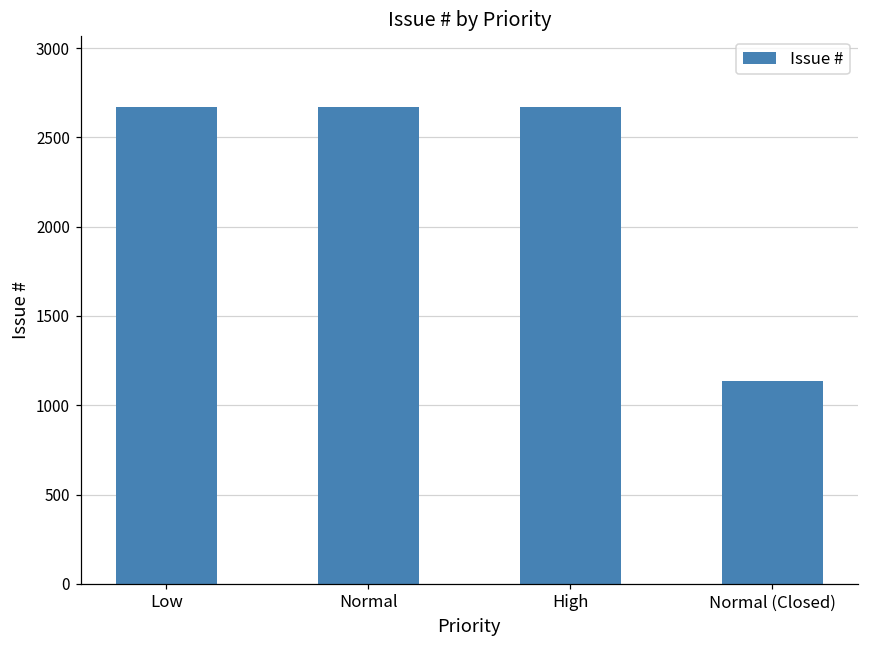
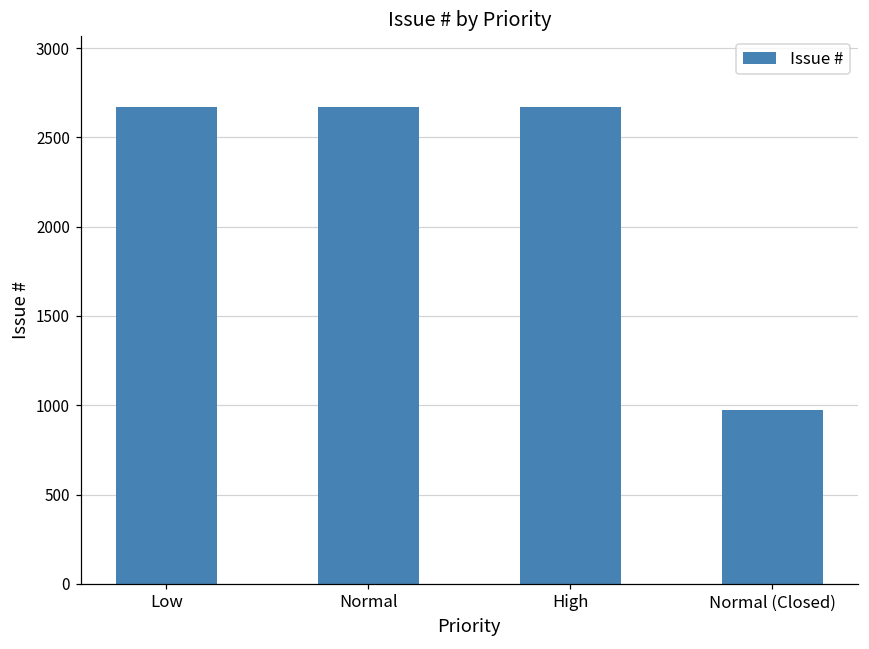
Normal (Closed): 1140 -> 970
